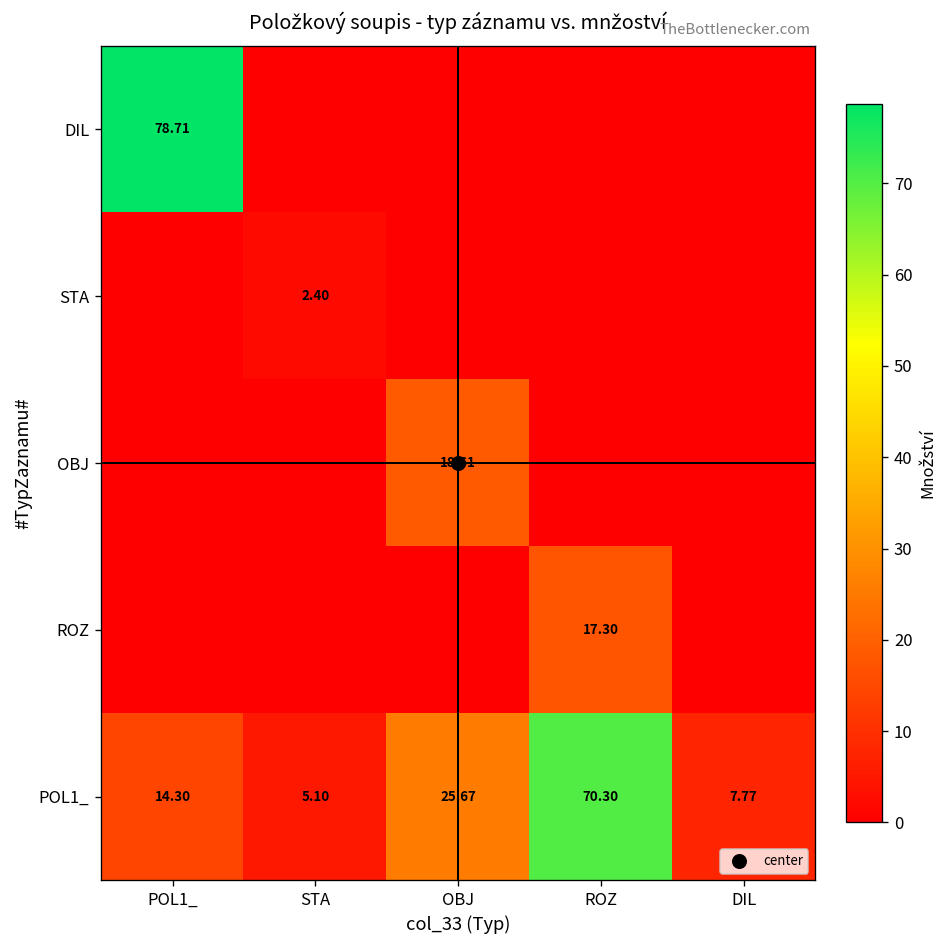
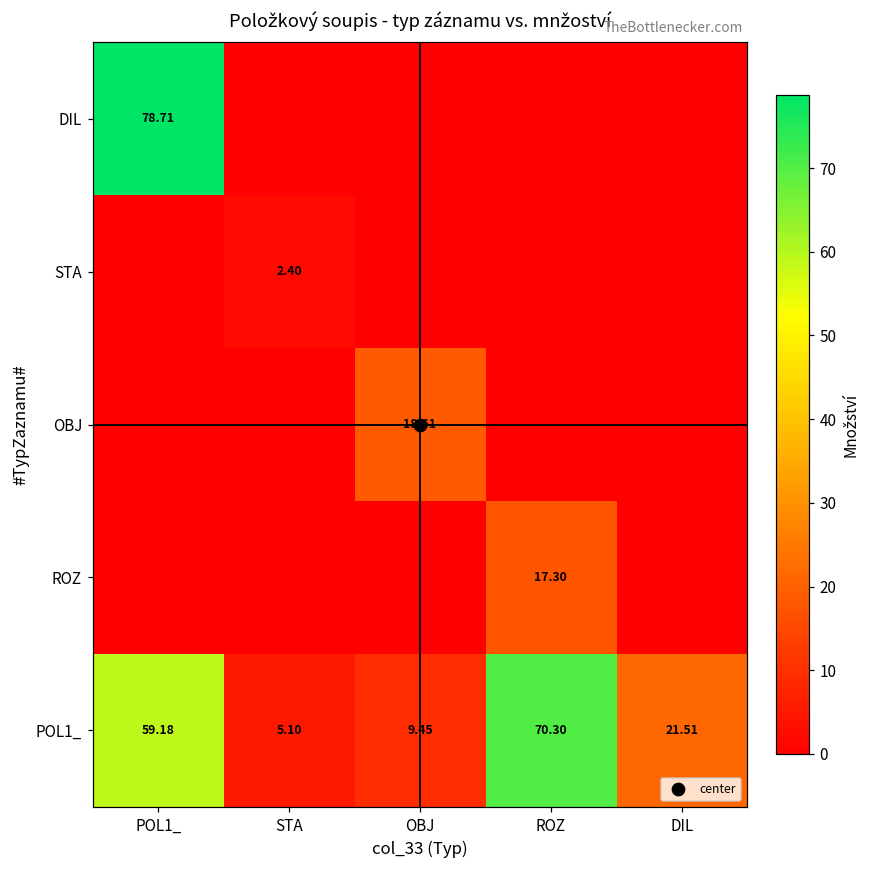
POL1_, POL1_: 14.30 -> 59.18
POL1_, OBJ: 25.67 -> 9.45
POL1_, DIL: 7.77 -> 21.51
